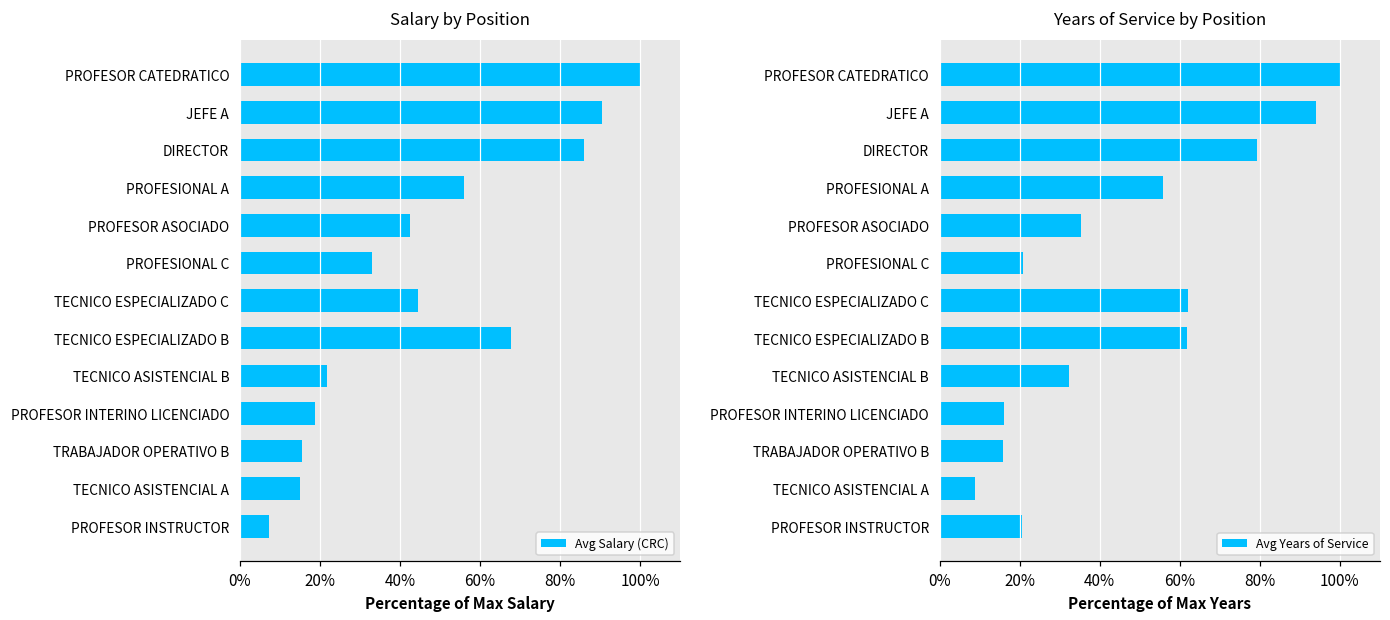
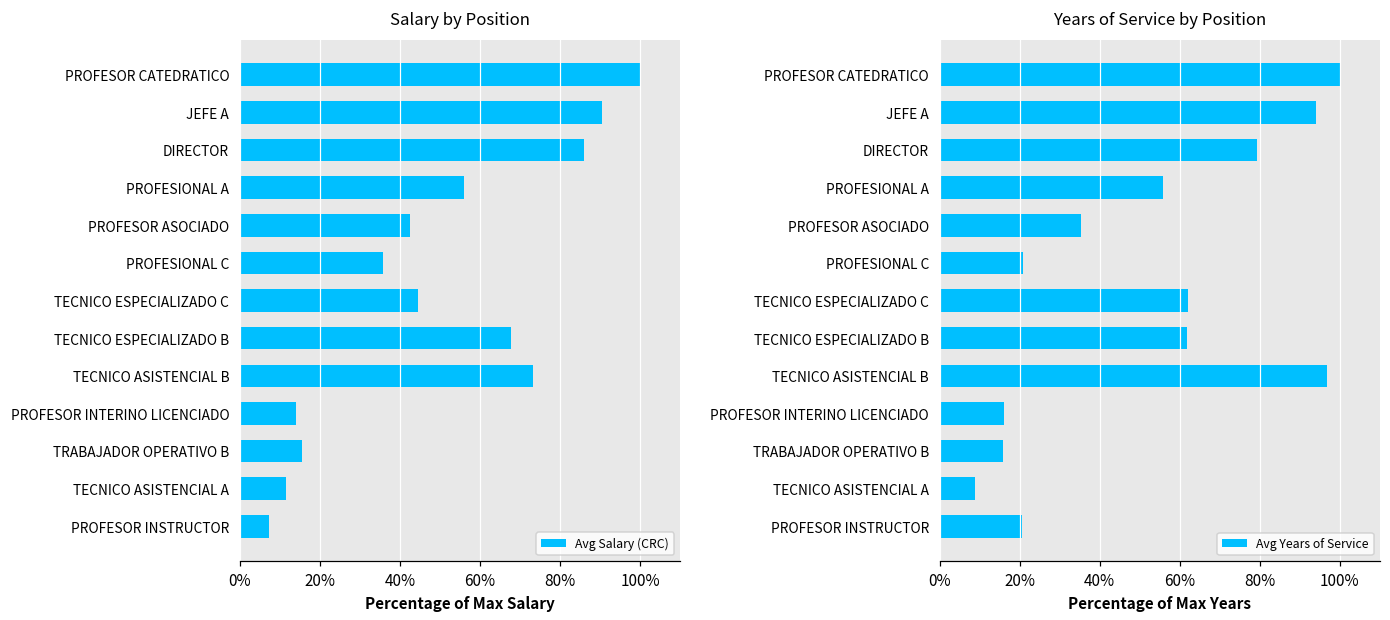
Salary by Position, PROFESIONAL C: 33% -> 36%
Salary by Position, TECNICO ASISTENCIAL B: 22% -> 73%
Salary by Position, PROFESOR INTERINO LICENCIADO: 19% -> 14%
Salary by Position, TECNICO ASISTENCIAL A: 15% -> 12%
Years of Service by Position, TECNICO ASISTENCIAL B: 32% -> 97%
